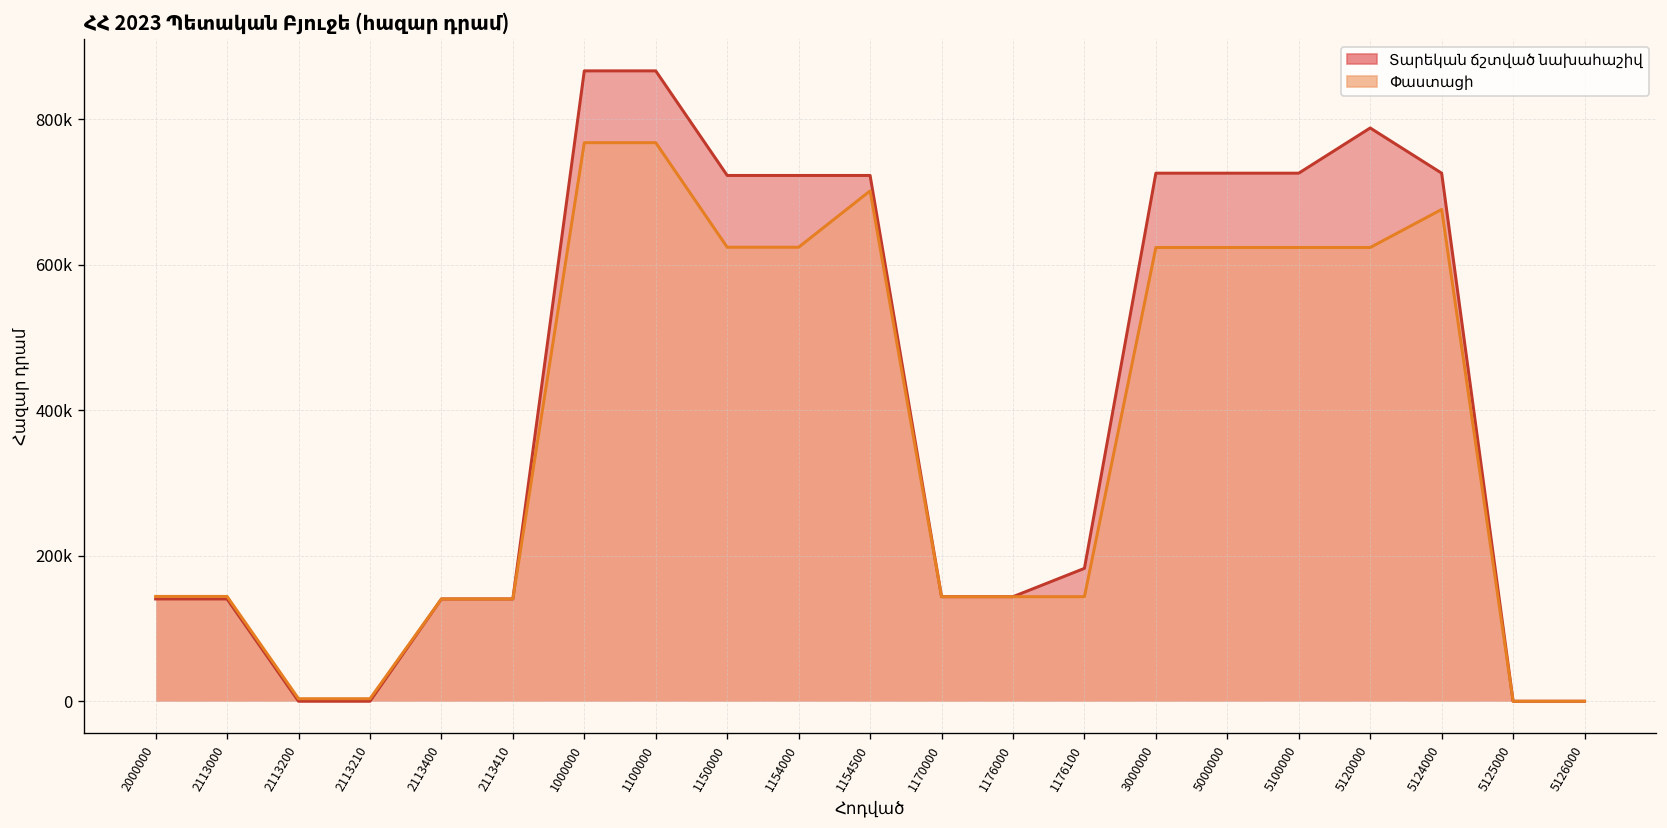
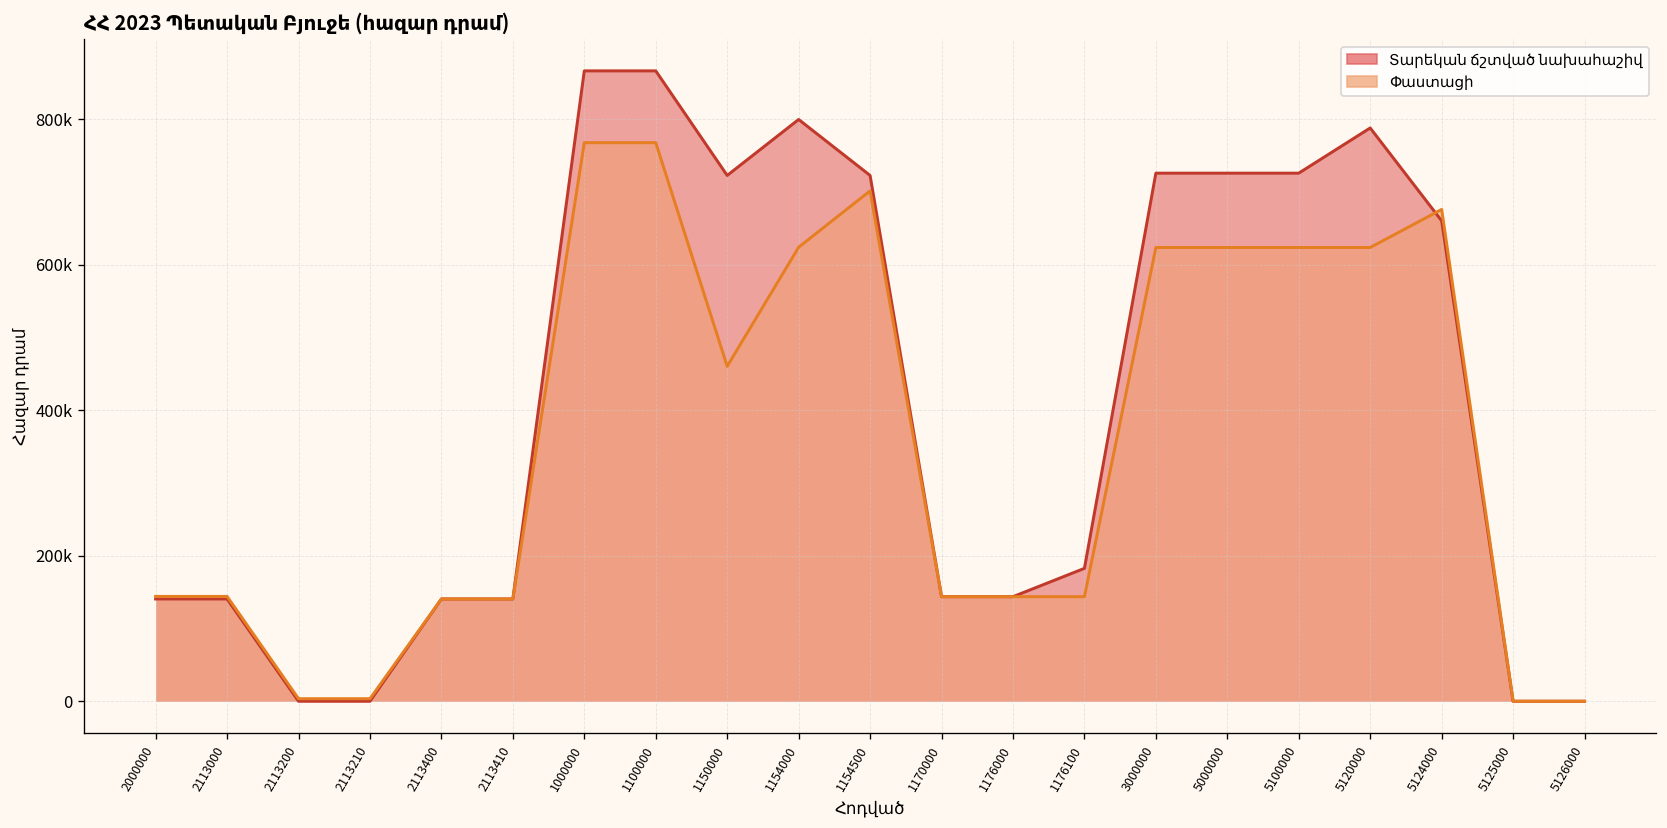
Փաստացի, 1150000: 620000 -> 460000
Տարեկան ճշտված նախահաշիվ, 1154000: 720000 -> 800000
Տարեկան ճշտված նախահաշիվ, 5124000: 730000 -> 660000
